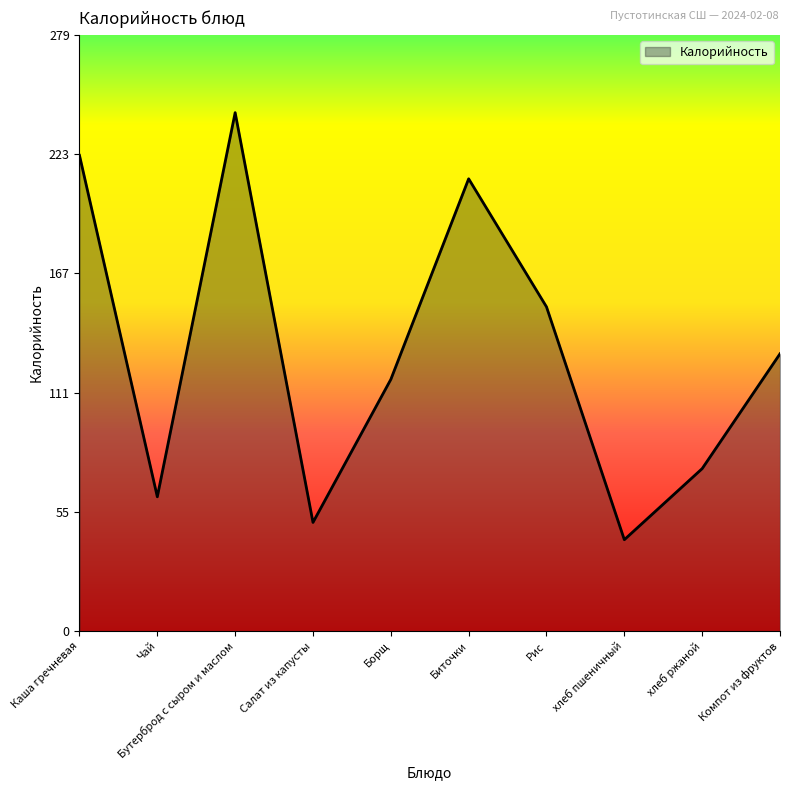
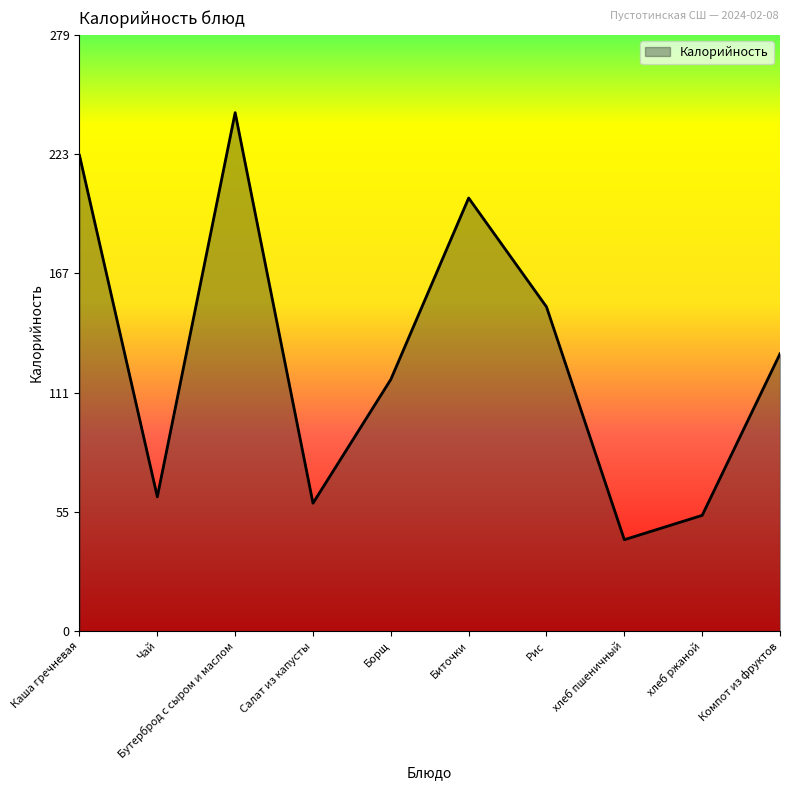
Салат из капусты: 51 -> 60
Биточки: 212 -> 203
хлеб ржаной: 76 -> 54
